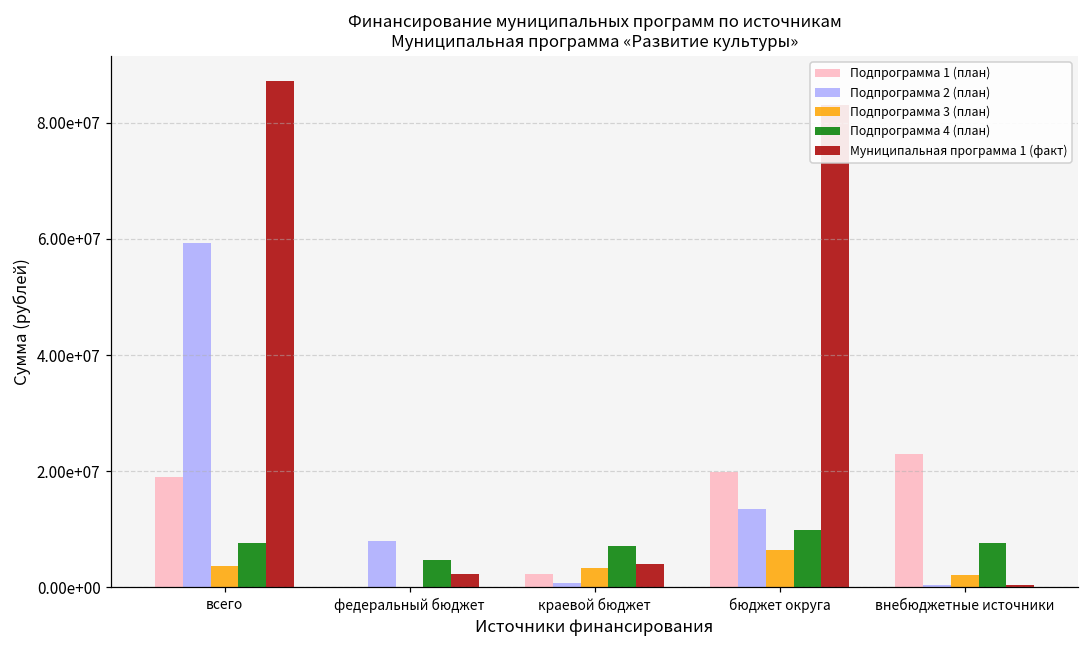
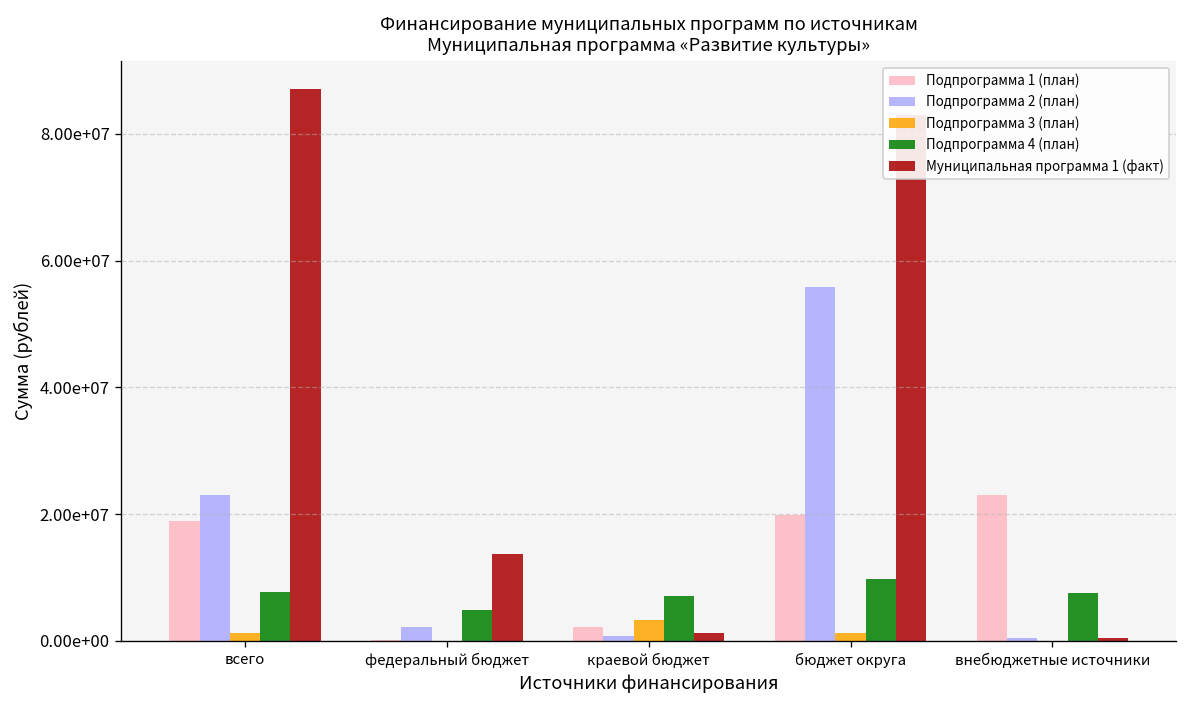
Подпрограмма 2 (план), всего: 59000000 -> 23000000
Подпрограмма 3 (план), всего: 4000000 -> 1000000
Подпрограмма 2 (план), федеральный бюджет: 8000000 -> 2000000
Муниципальная программа 1 (факт), федеральный бюджет: 2000000 -> 14000000
Муниципальная программа 1 (факт), краевой бюджет: 4000000 -> 1000000
Подпрограмма 2 (план), бюджет округа: 13000000 -> 56000000
Подпрограмма 3 (план), бюджет округа: 6000000 -> 1000000
Подпрограмма 3 (план), внебюджетные источники: 2000000 -> 0
